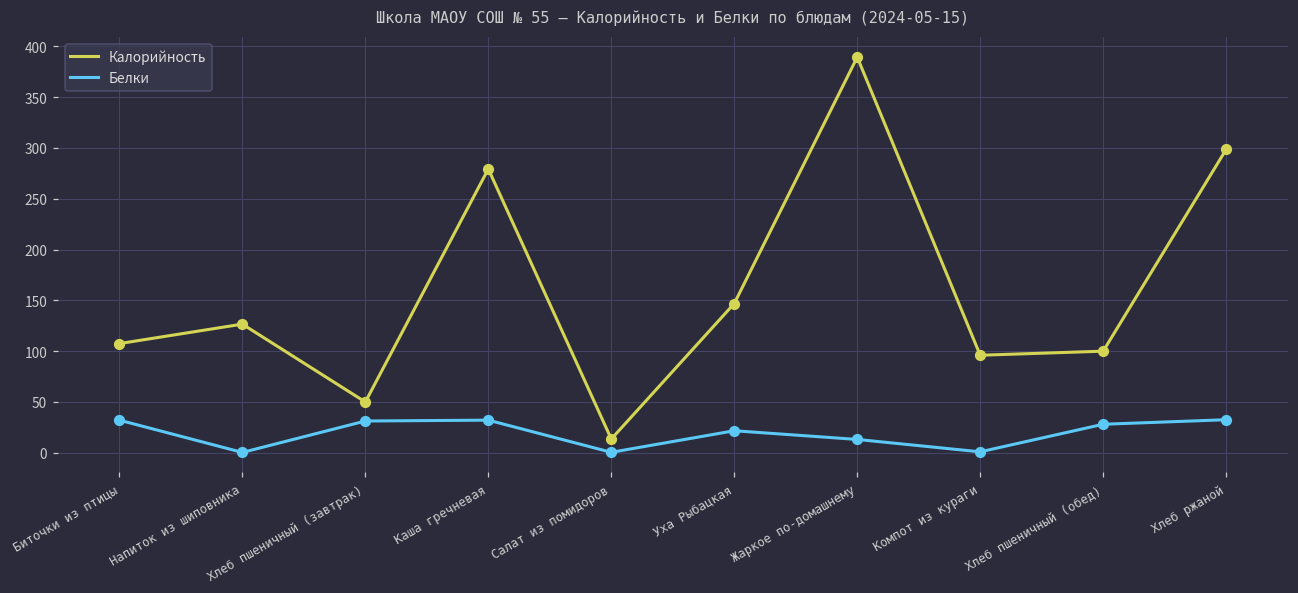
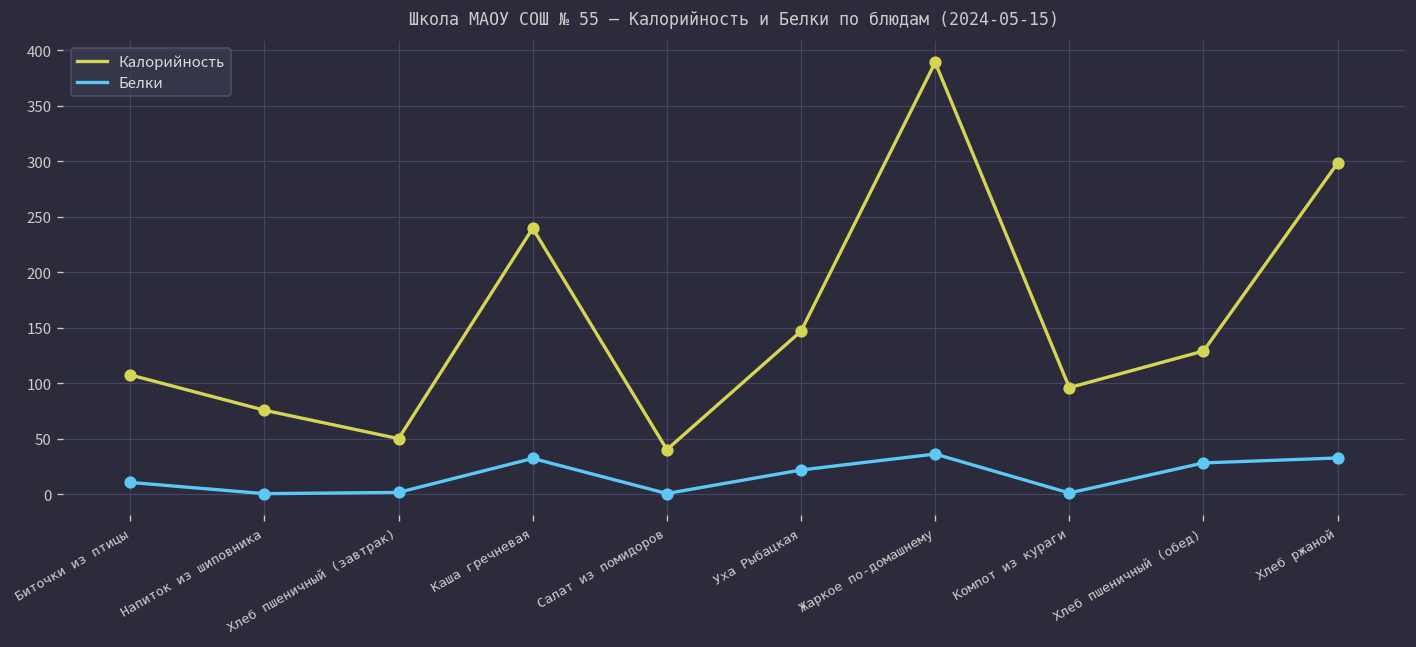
Белки, Биточки из птицы: 30 -> 10
Калорийность, Напиток из шиповника: 130 -> 80
Белки, Хлеб пшеничный (завтрак): 30 -> 0
Калорийность, Каша гречневая: 280 -> 240
Калорийность, Салат из помидоров: 10 -> 40
Белки, Жаркое по-домашнему: 10 -> 40
Калорийность, Хлеб пшеничный (обед): 100 -> 130
